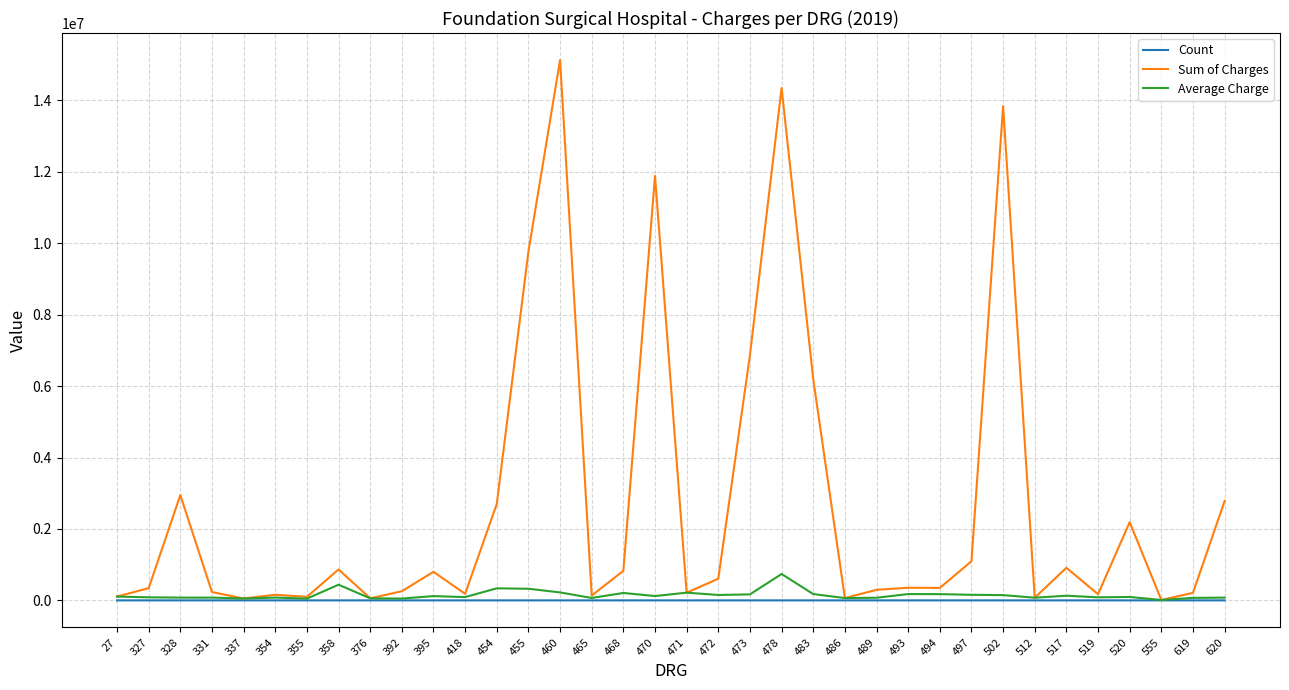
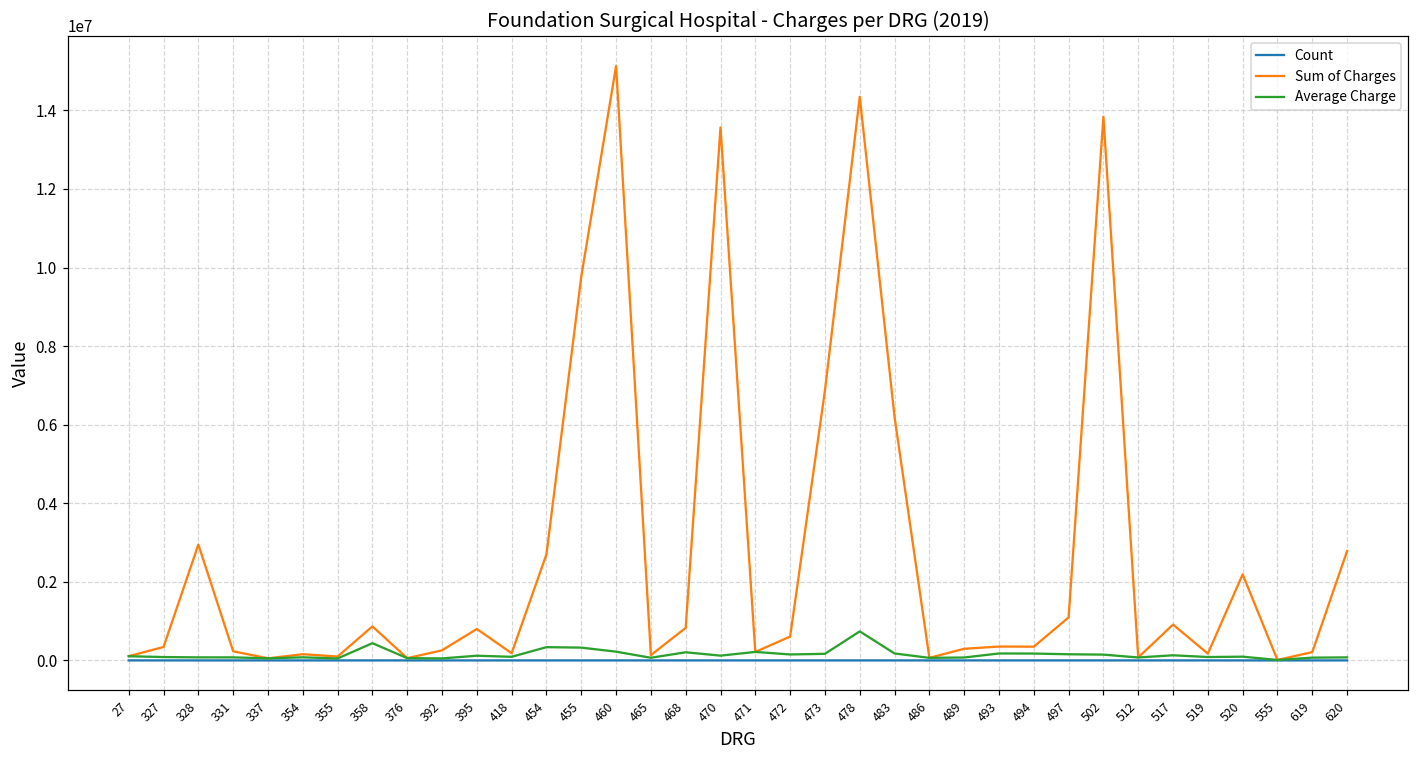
Sum of Charges, 470: 11900000 -> 13600000
